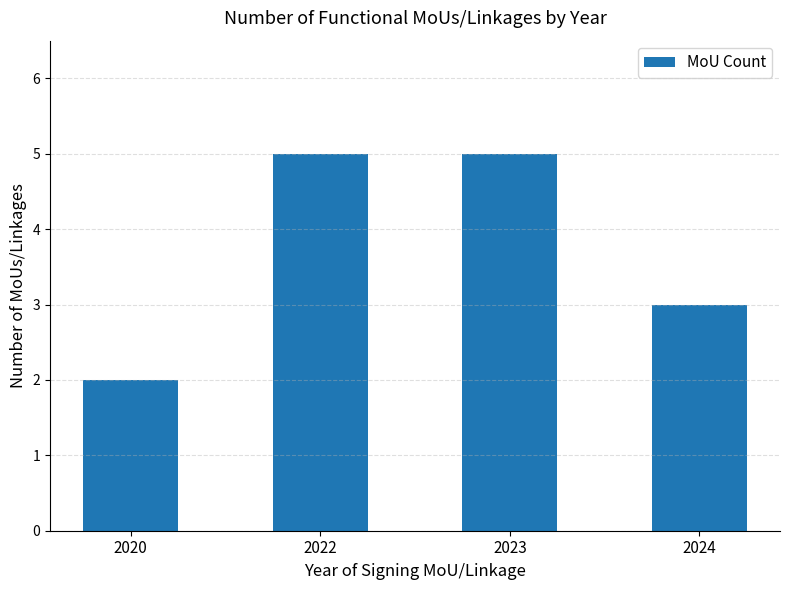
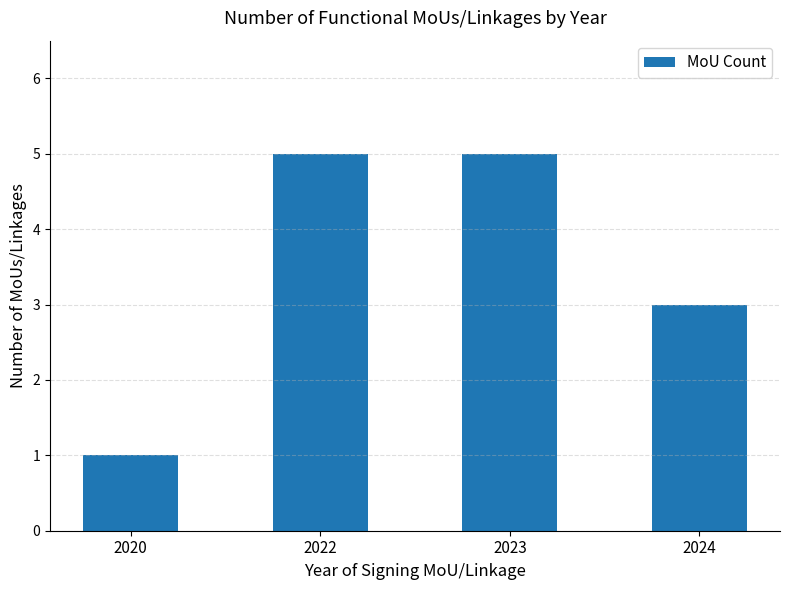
2020: 2 -> 1
